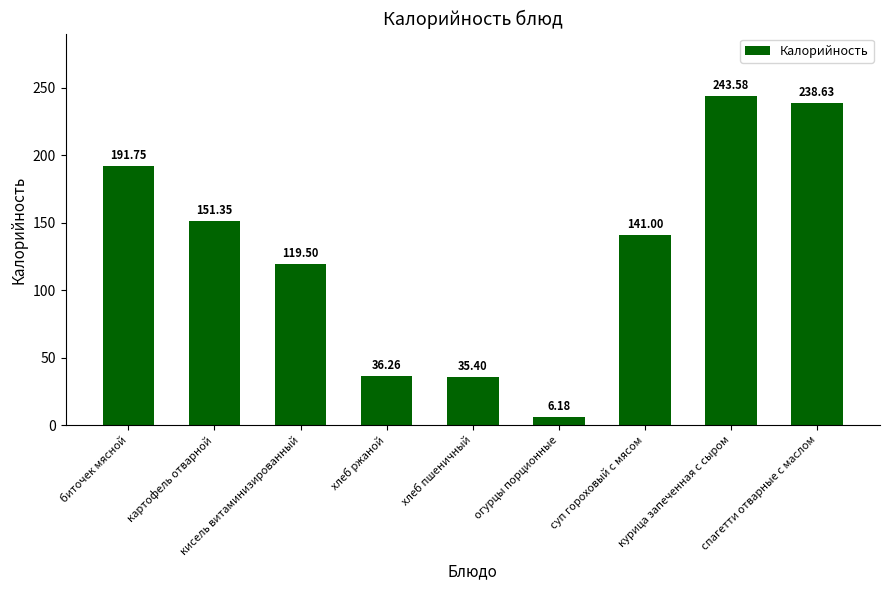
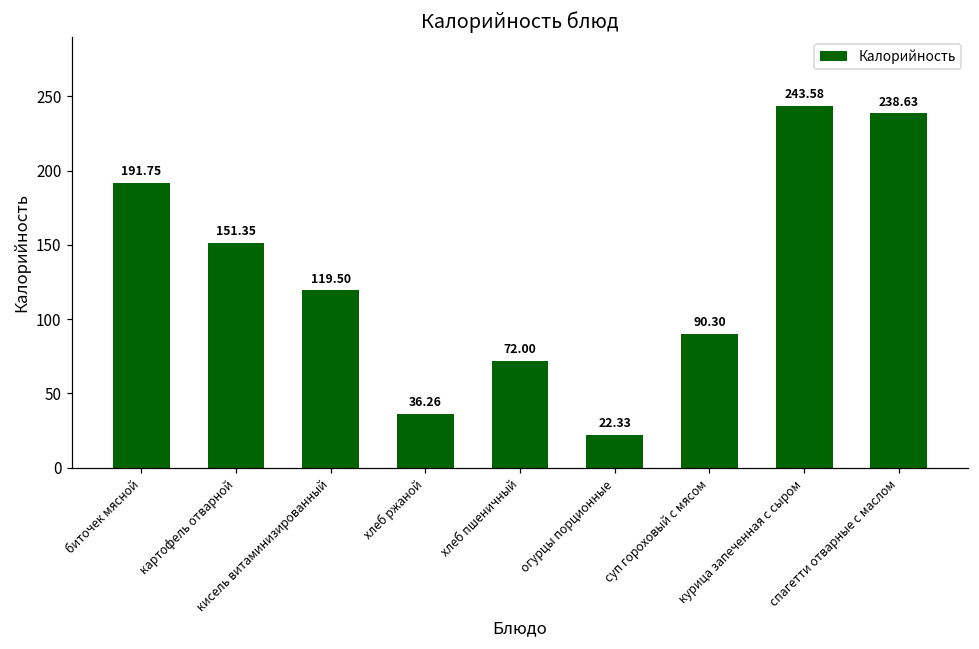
хлеб пшеничный: 35.40 -> 72.00
огурцы порционные: 6.18 -> 22.33
суп гороховый с мясом: 141.00 -> 90.30
